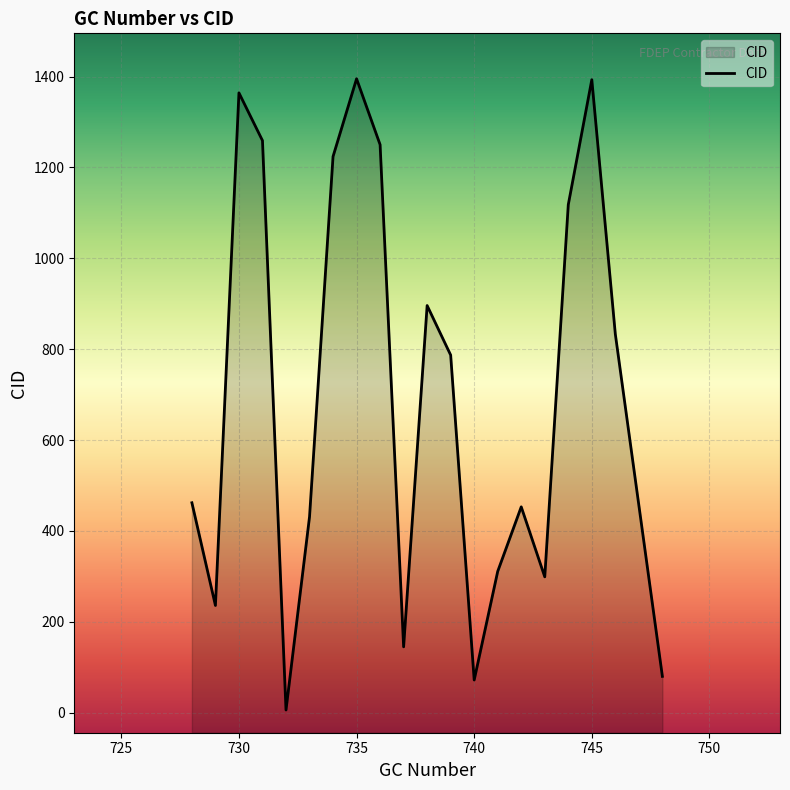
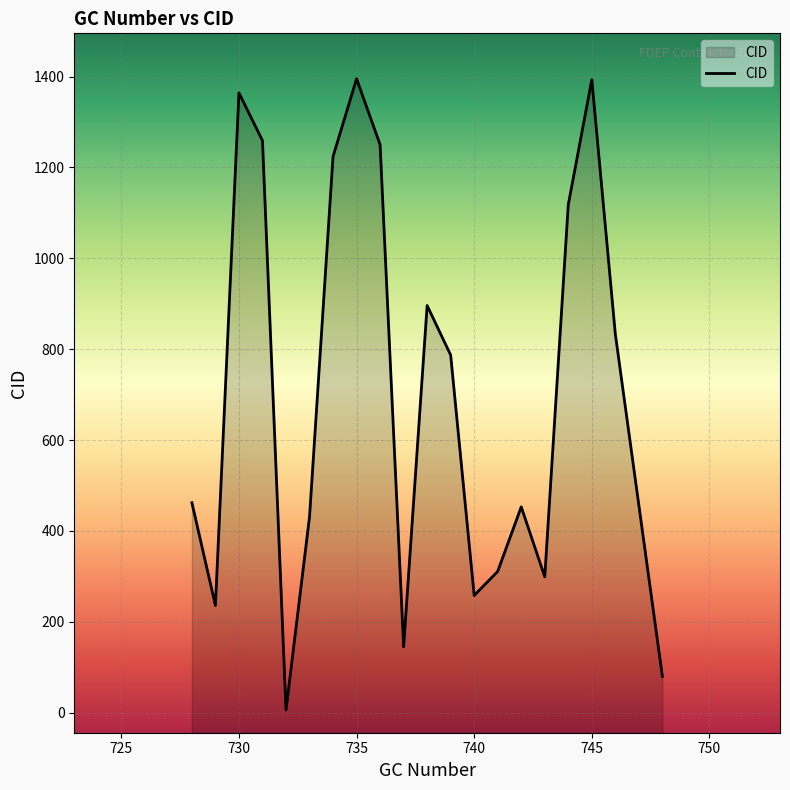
740: 70 -> 260
